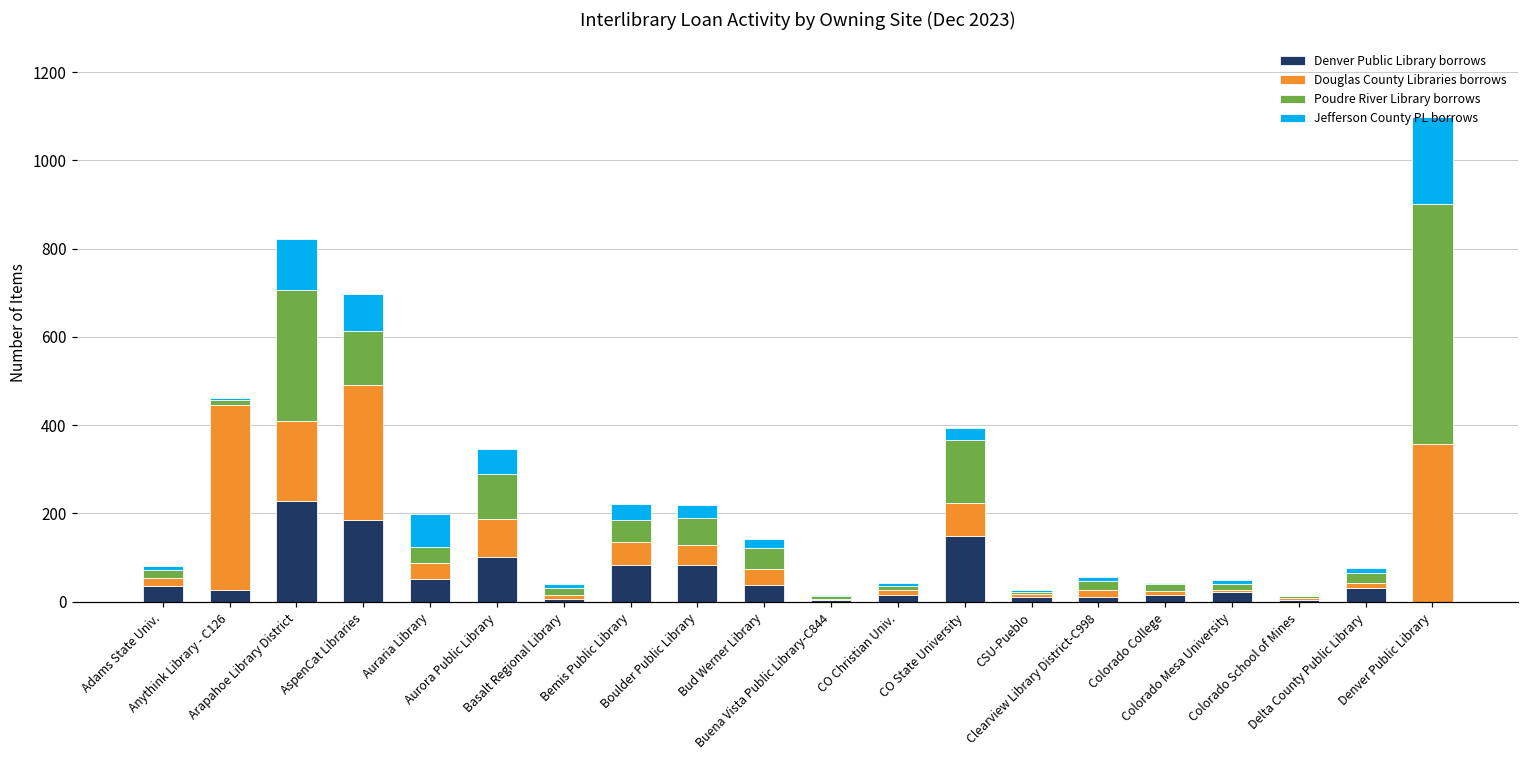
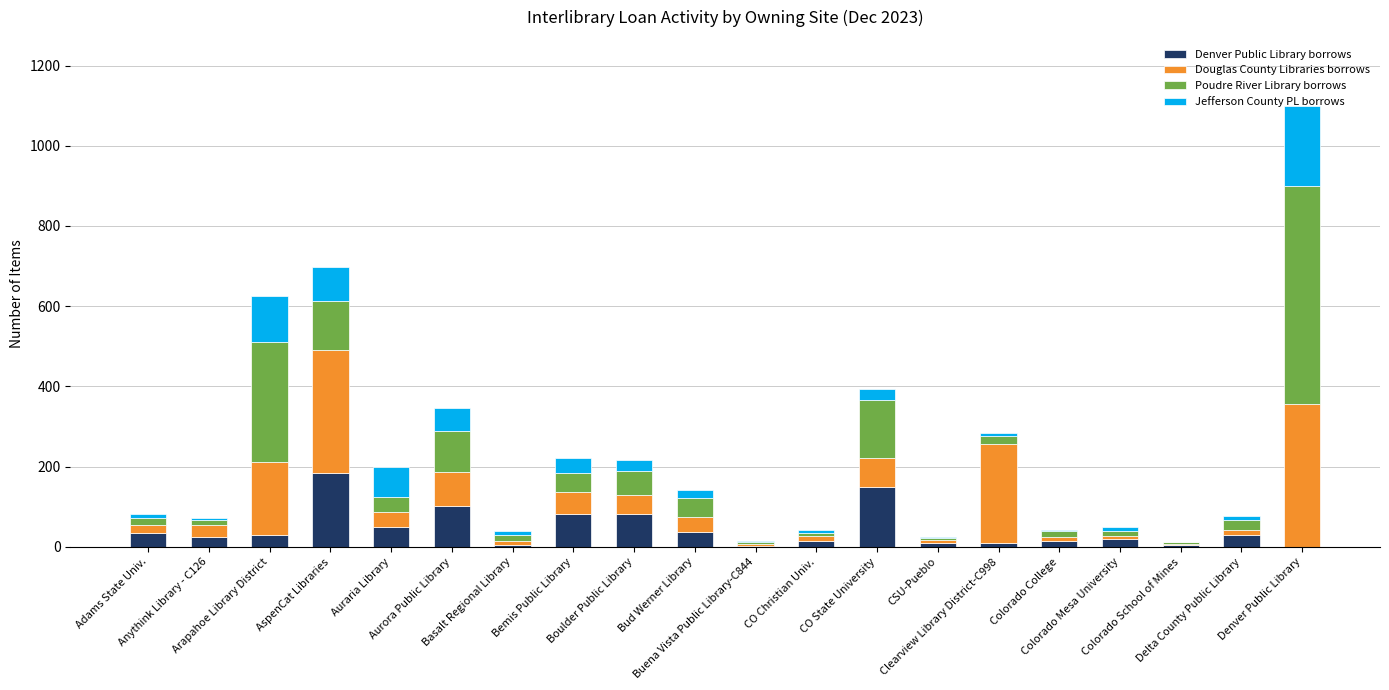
Douglas County Libraries borrows, Anythink Library - C126: 420 -> 30
Denver Public Library borrows, Arapahoe Library District: 230 -> 30
Douglas County Libraries borrows, Clearview Library District-C998: 20 -> 250
